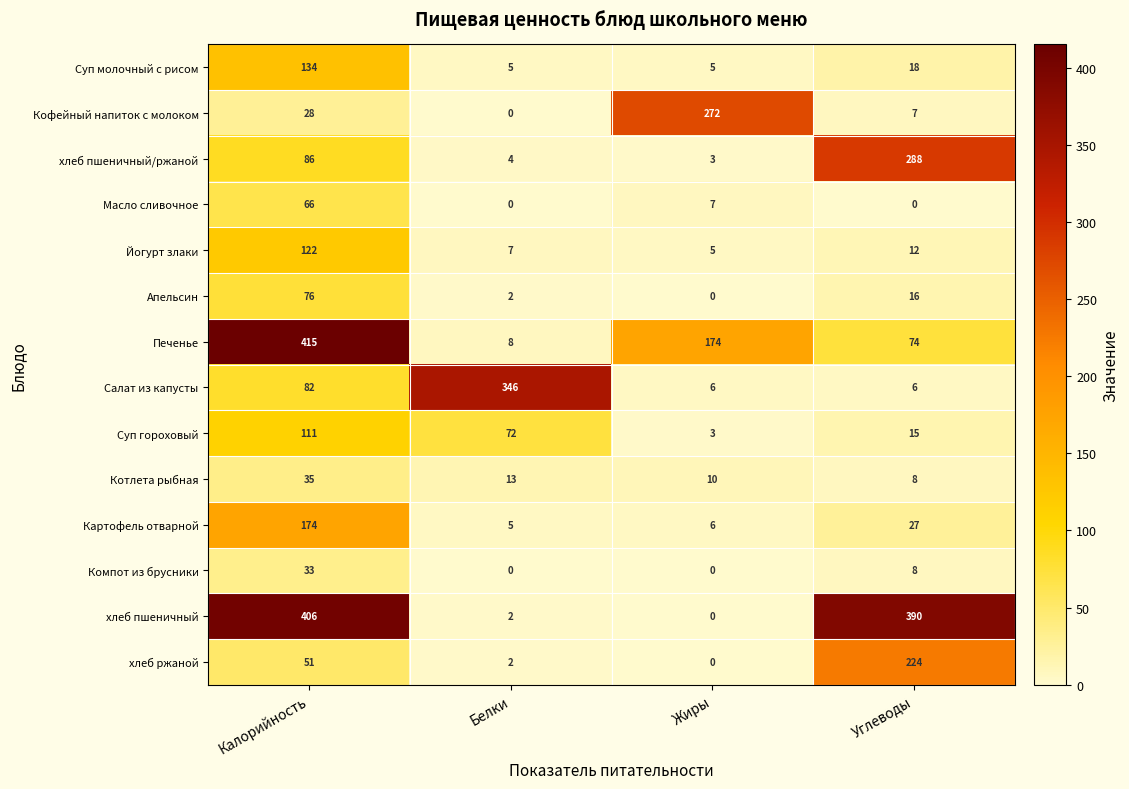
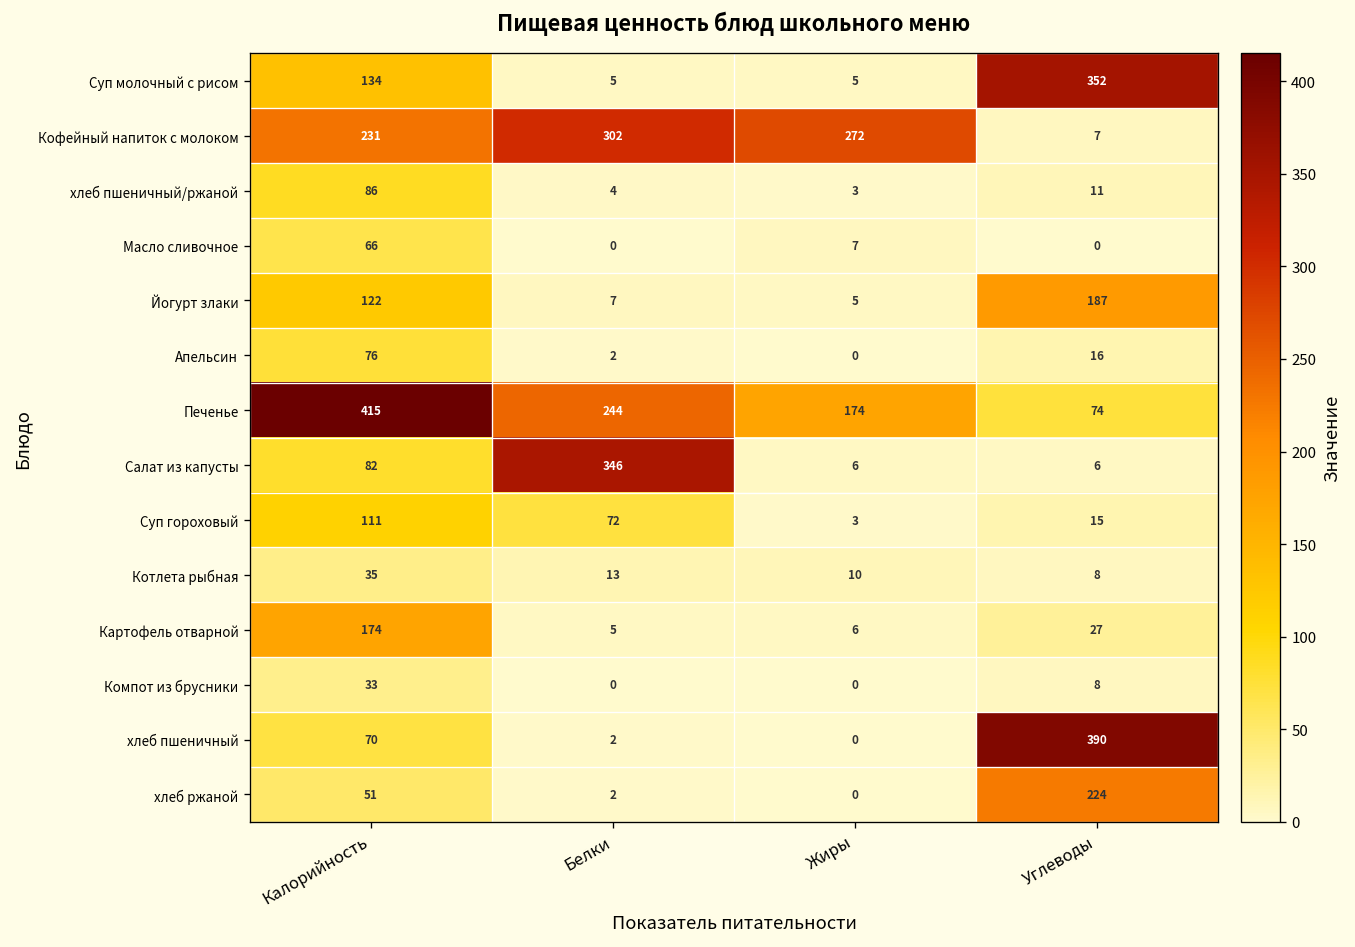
Суп молочный с рисом, Углеводы: 18 -> 352
Кофейный напиток с молоком, Калорийность: 28 -> 231
Кофейный напиток с молоком, Белки: 0 -> 302
хлеб пшеничный/ржаной, Углеводы: 288 -> 11
Йогурт злаки, Углеводы: 12 -> 187
Печенье, Белки: 8 -> 244
хлеб пшеничный, Калорийность: 406 -> 70
